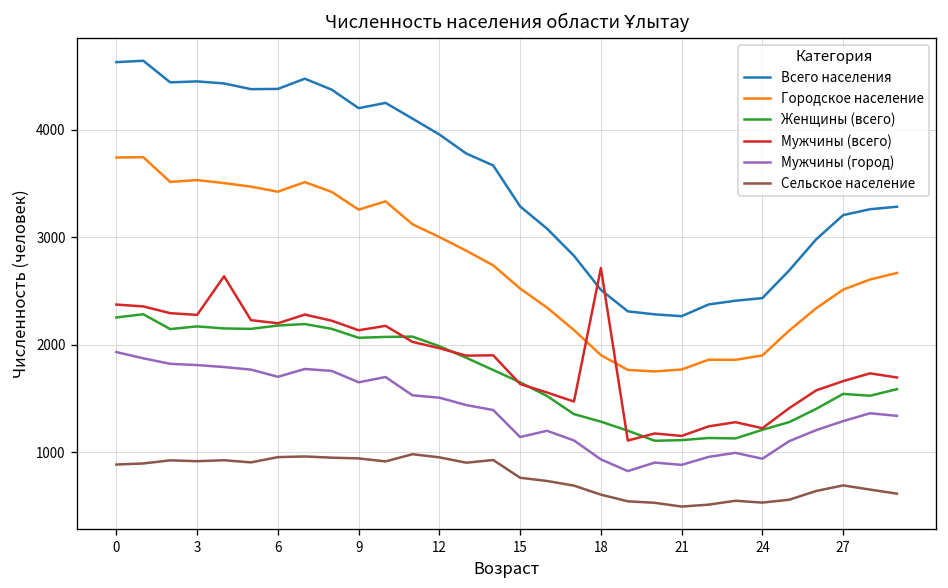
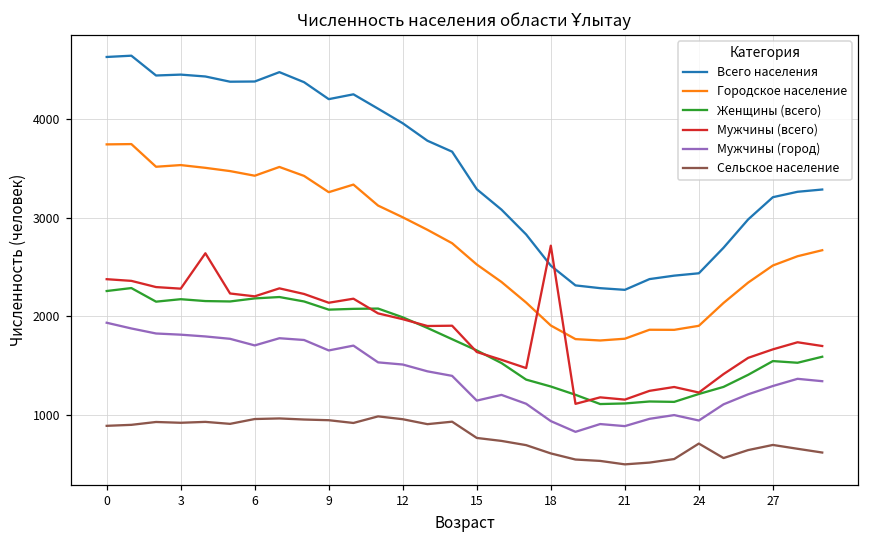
Сельское население, 24: 500 -> 700
